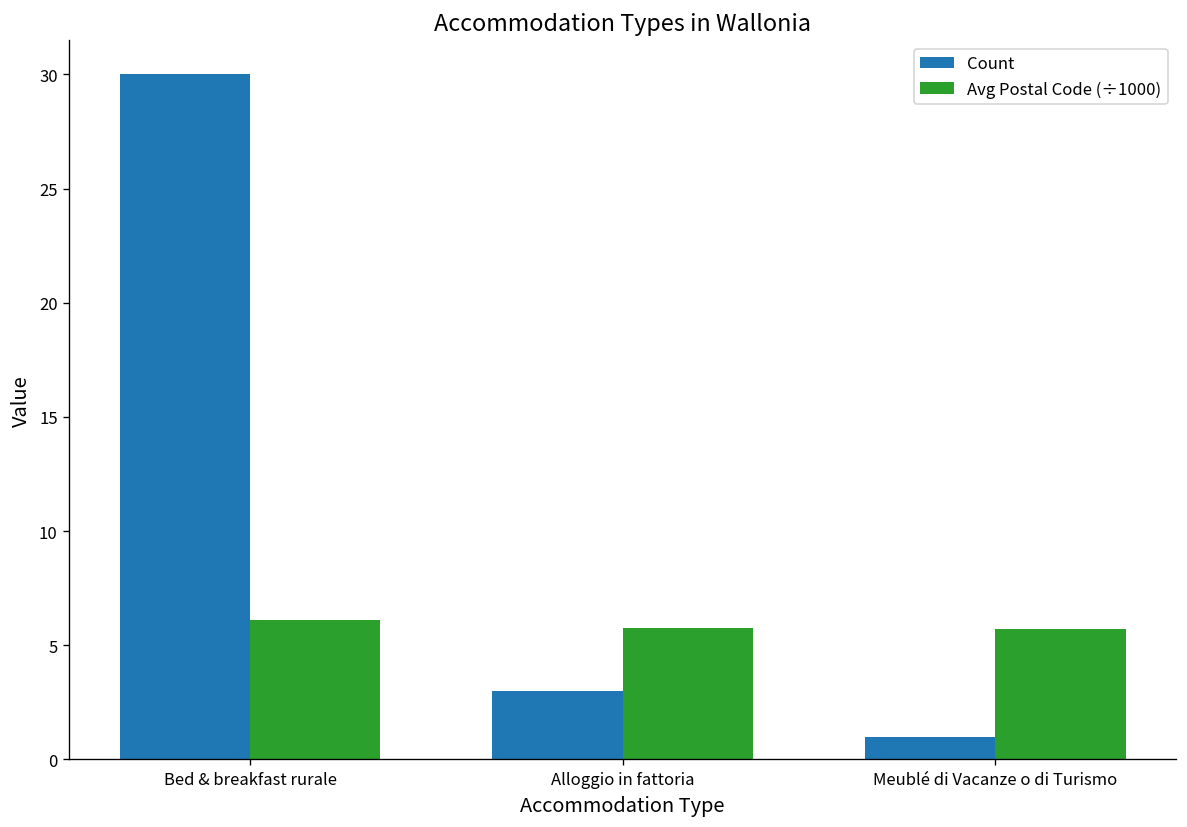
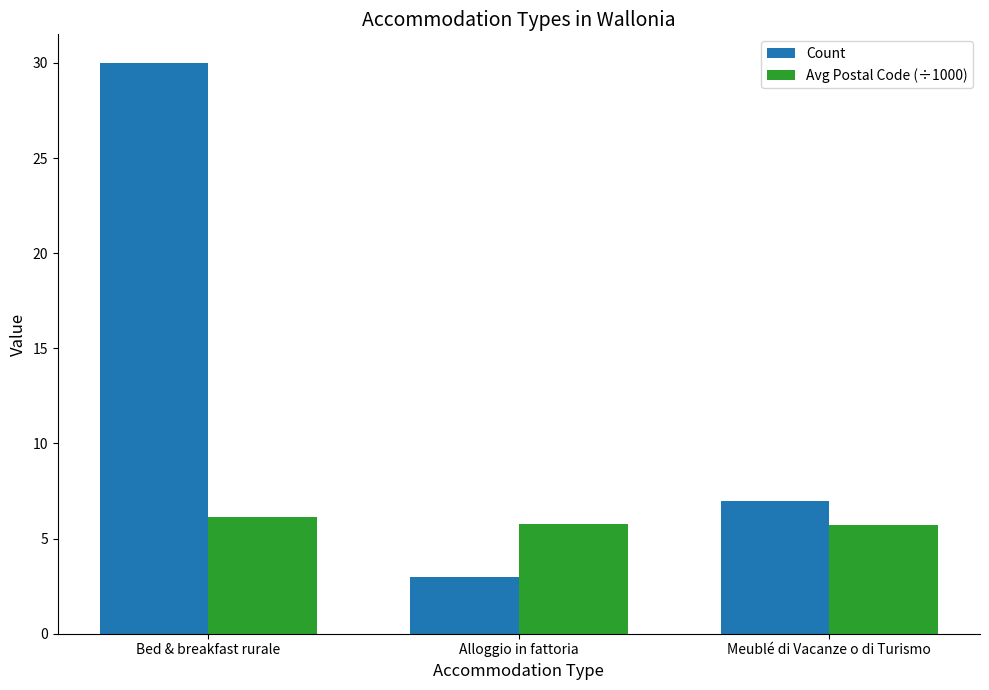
Count, Meublé di Vacanze o di Turismo: 1 -> 7
